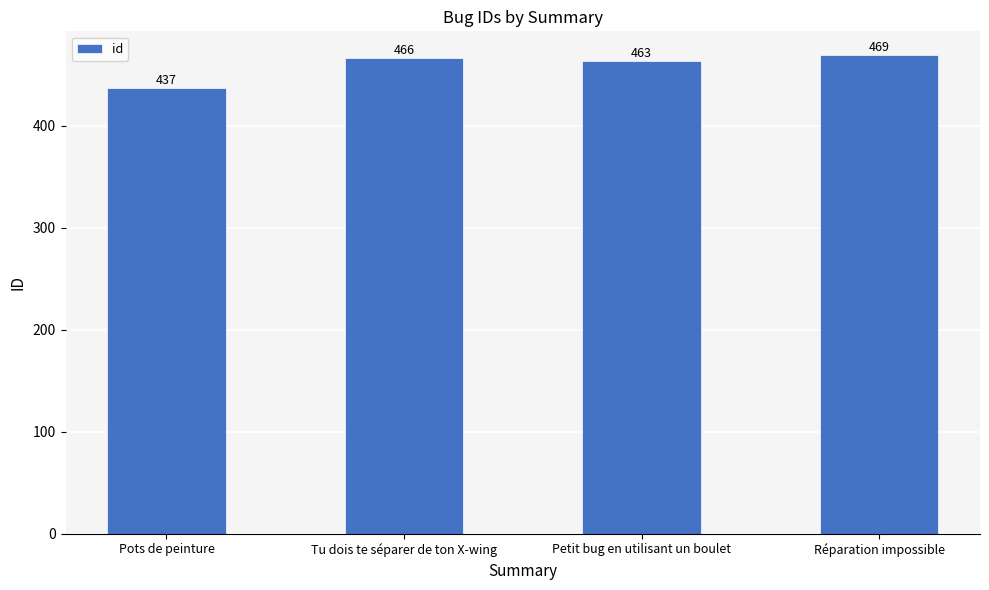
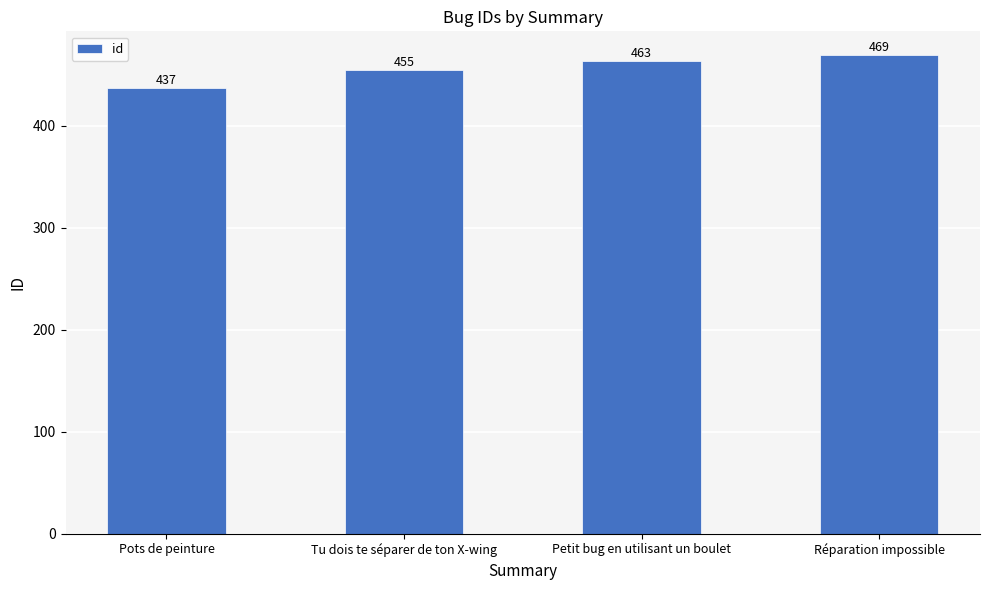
Tu dois te séparer de ton X-wing: 466 -> 455
